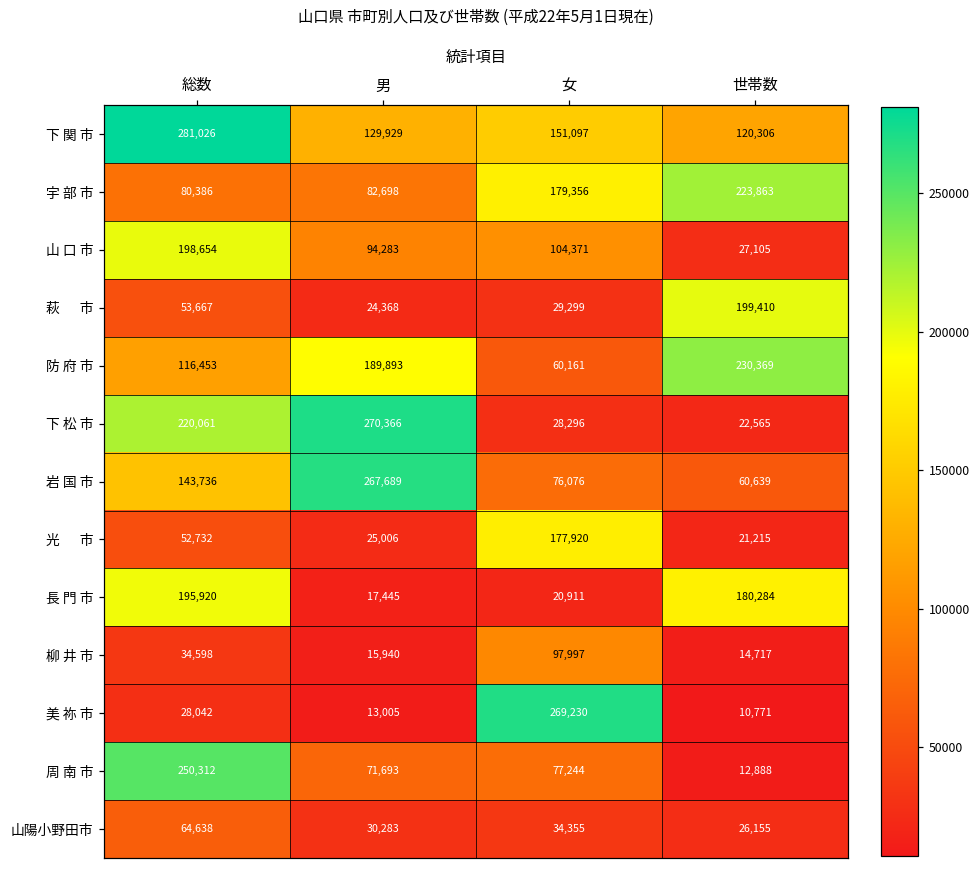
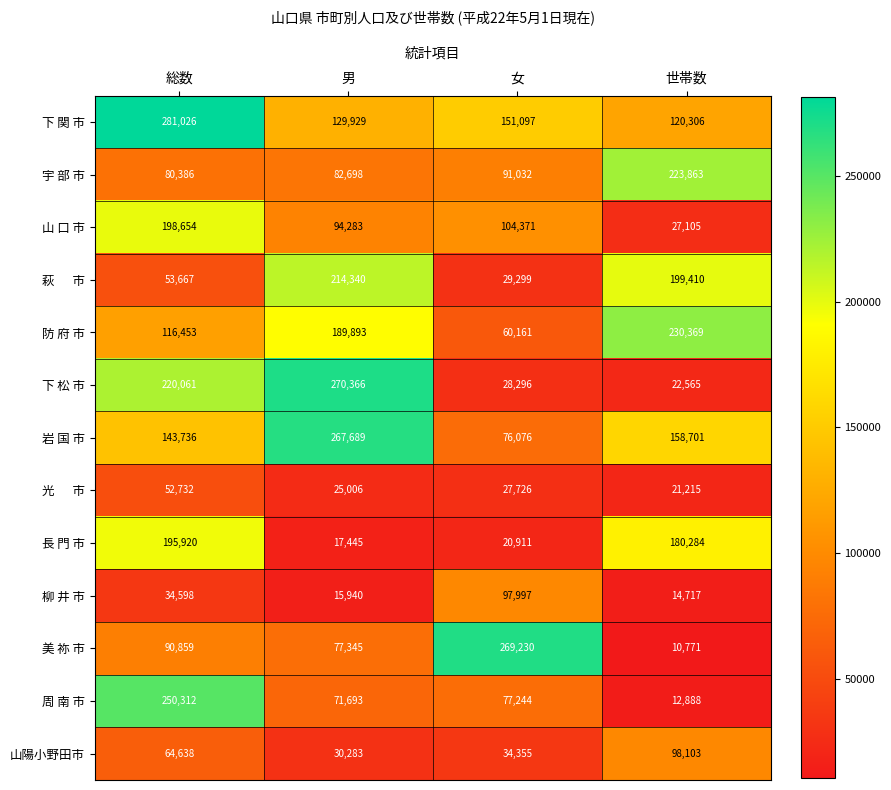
宇 部 市, 女: 179,356 -> 91,032
萩 市, 男: 24,368 -> 214,340
岩 国 市, 世帯数: 60,639 -> 158,701
光 市, 女: 177,920 -> 27,726
美 祢 市, 総数: 28,042 -> 90,859
美 祢 市, 男: 13,005 -> 77,345
山陽小野田市, 世帯数: 26,155 -> 98,103
